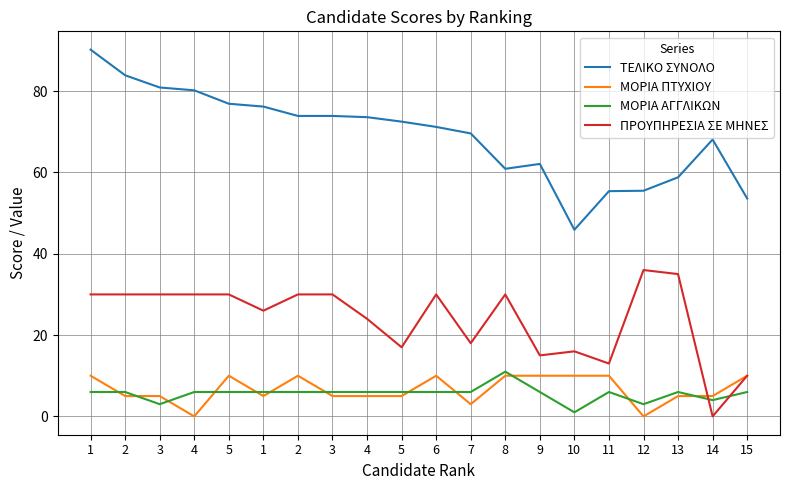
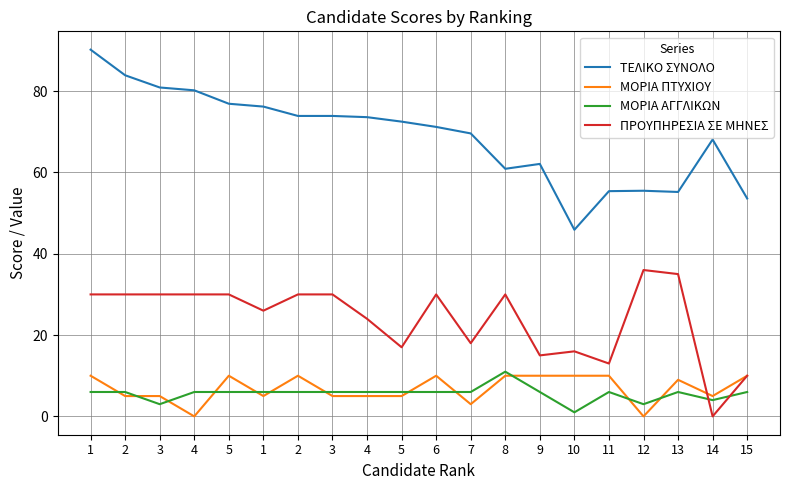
ΤΕΛΙΚΟ ΣΥΝΟΛΟ, 13: 59 -> 55
ΜΟΡΙΑ ΠΤΥΧΙΟΥ, 13: 5 -> 9
